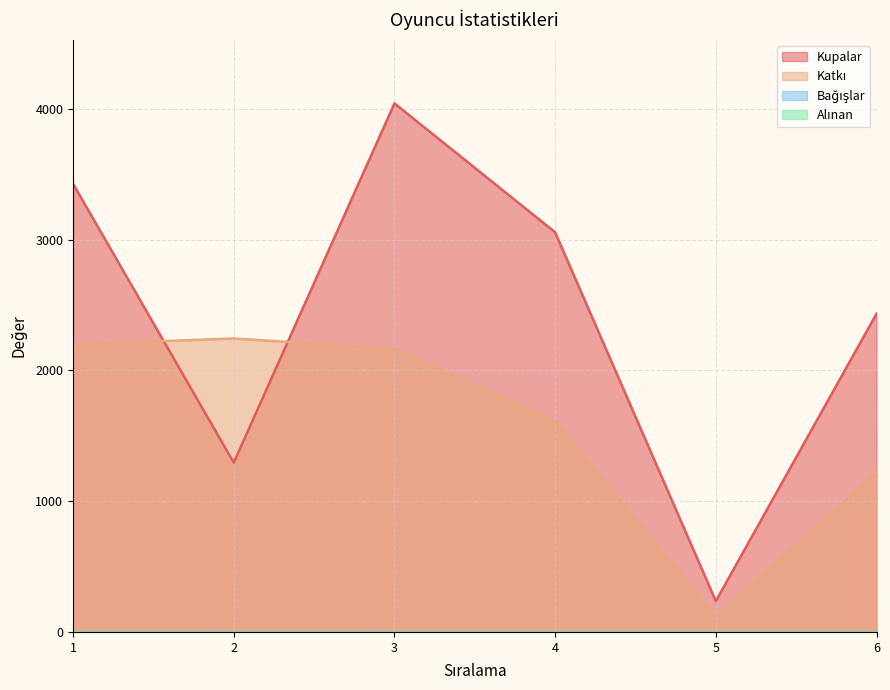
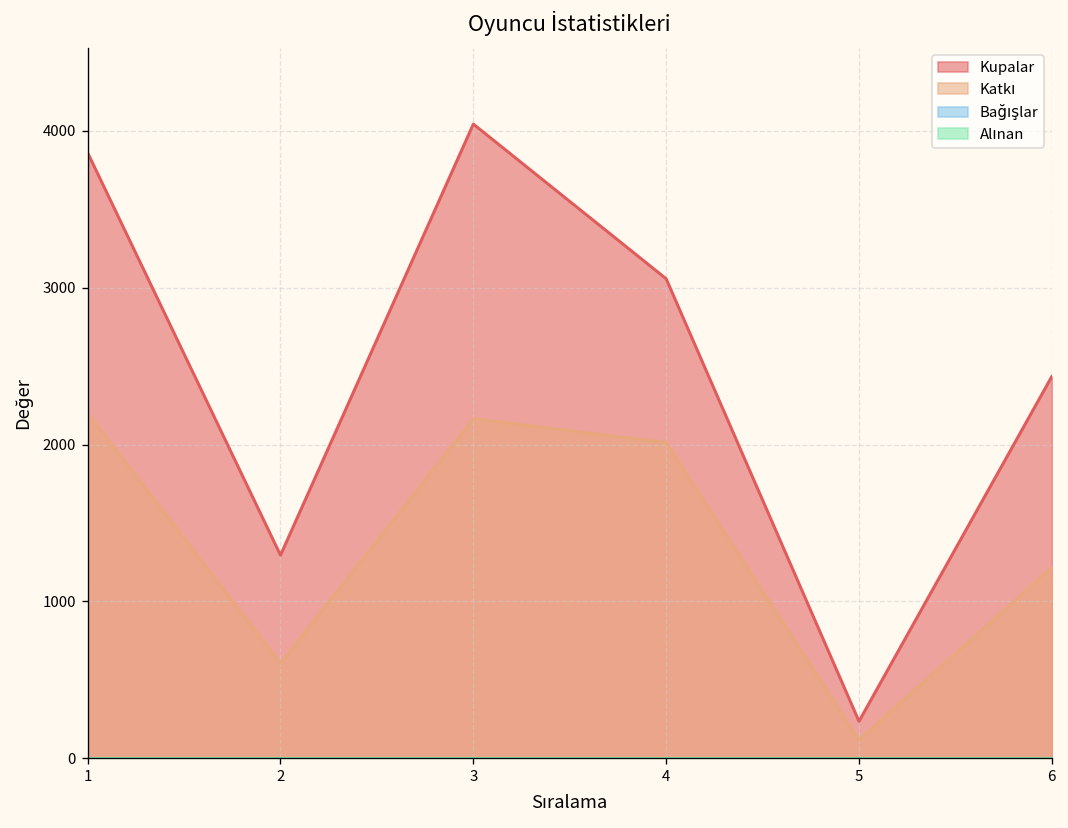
Kupalar, 1: 3430 -> 3860
Katkı, 2: 2250 -> 610
Katkı, 4: 1610 -> 2010
